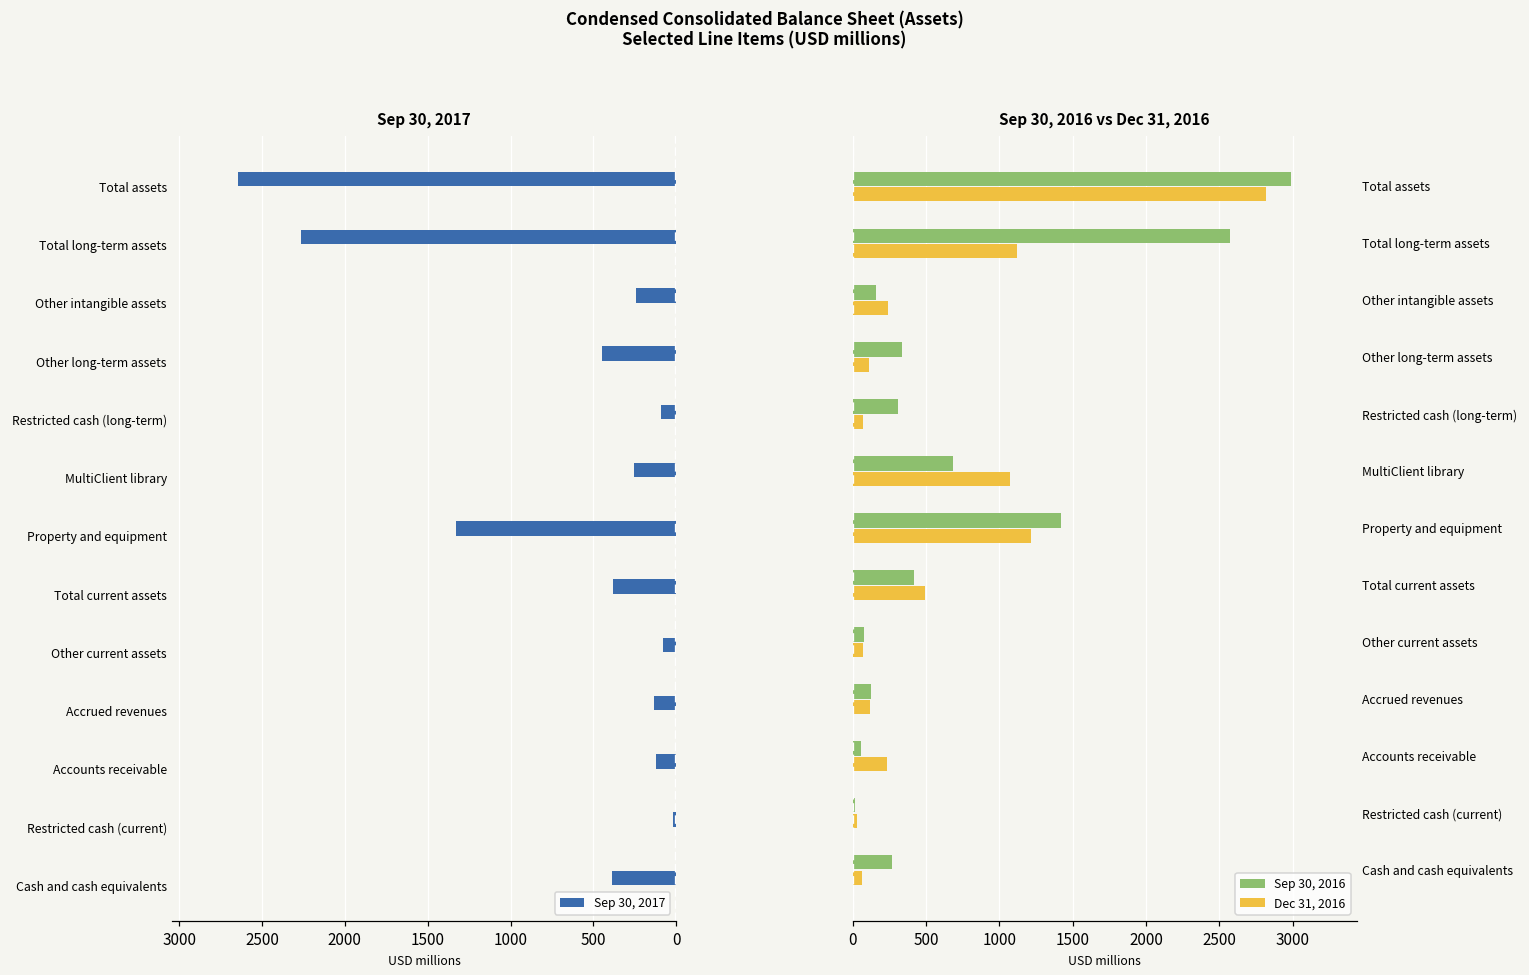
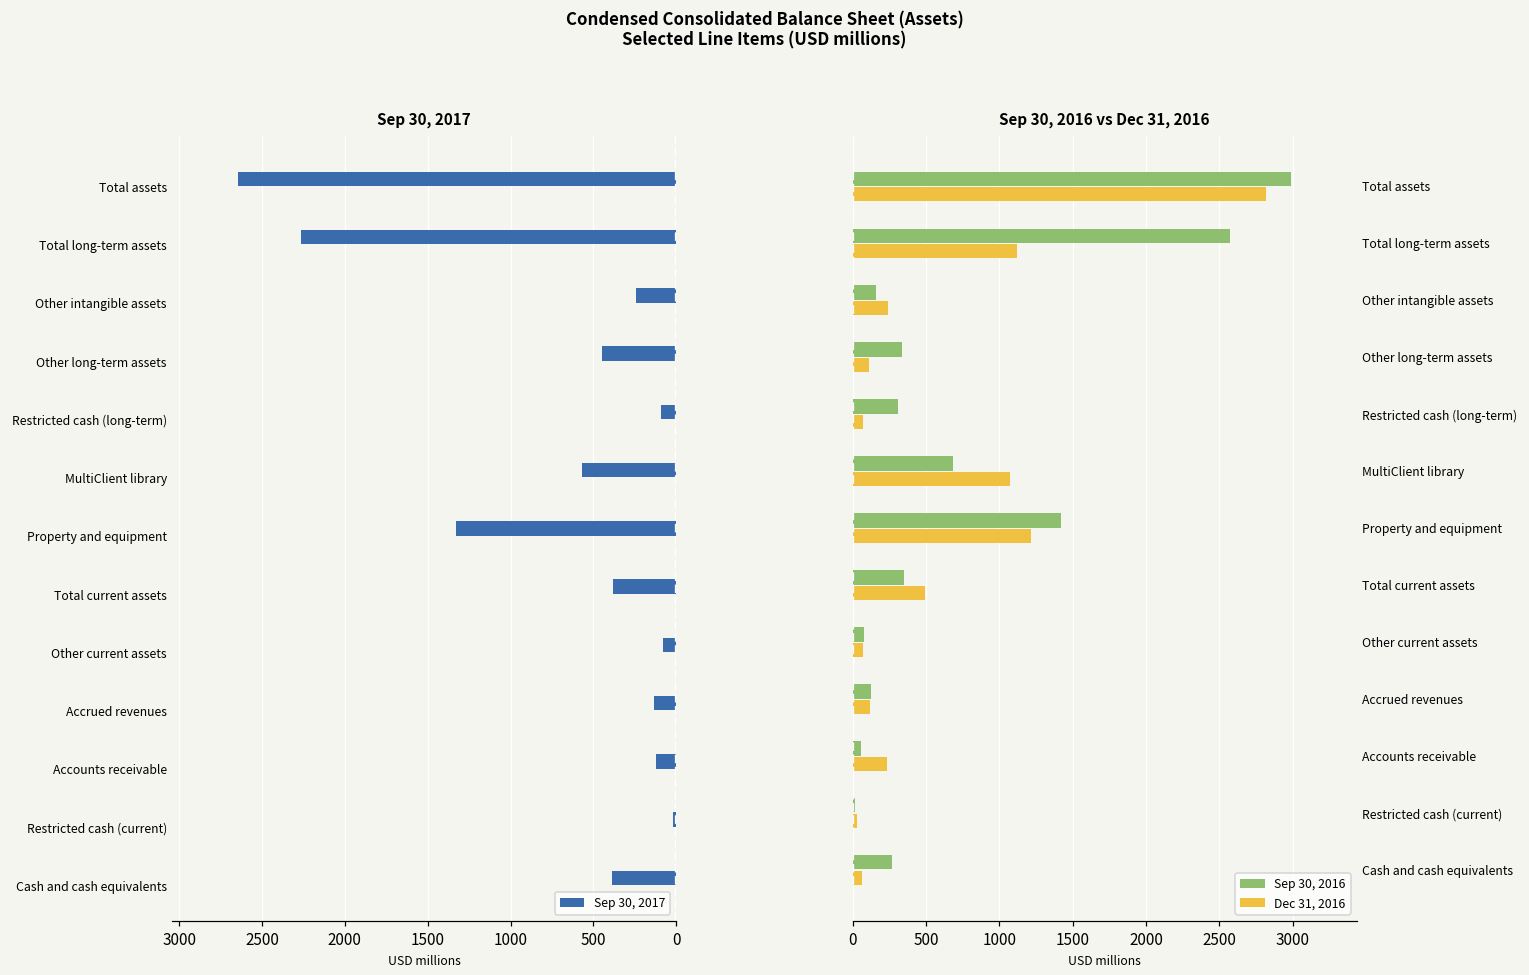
Sep 30, 2017, MultiClient library: 260 -> 570
Sep 30, 2016 vs Dec 31, 2016, Sep 30, 2016, Total current assets: 420 -> 350
